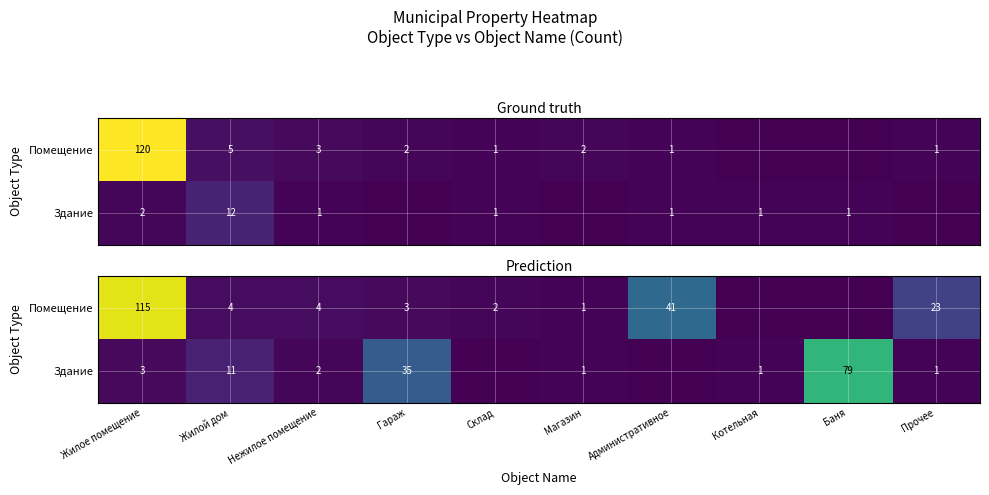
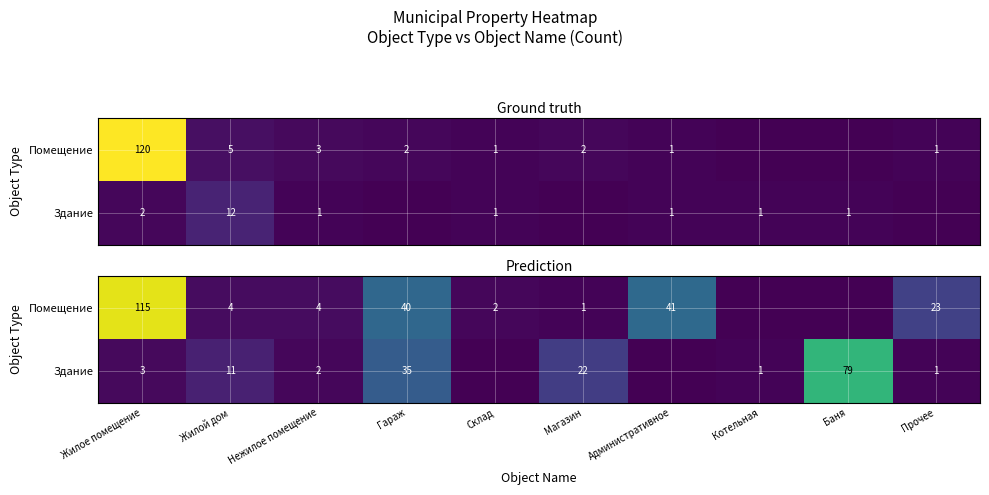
Prediction, Помещение, Гараж: 3 -> 40
Prediction, Здание, Магазин: 1 -> 22
